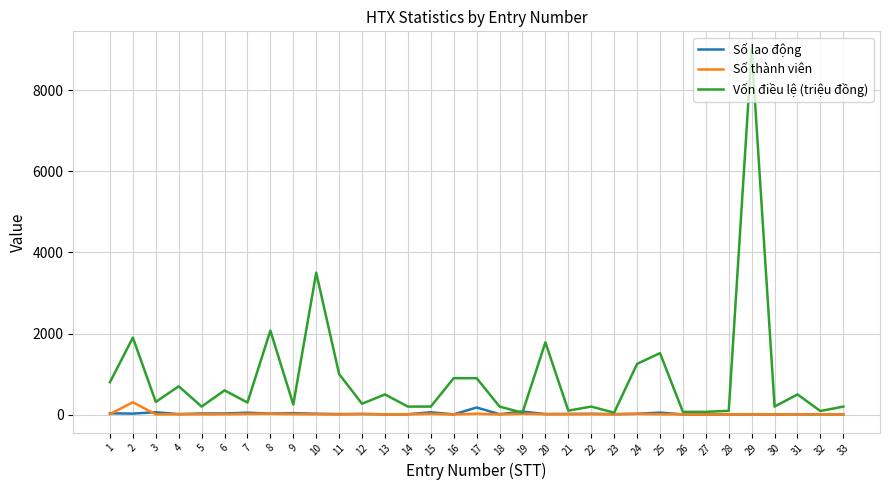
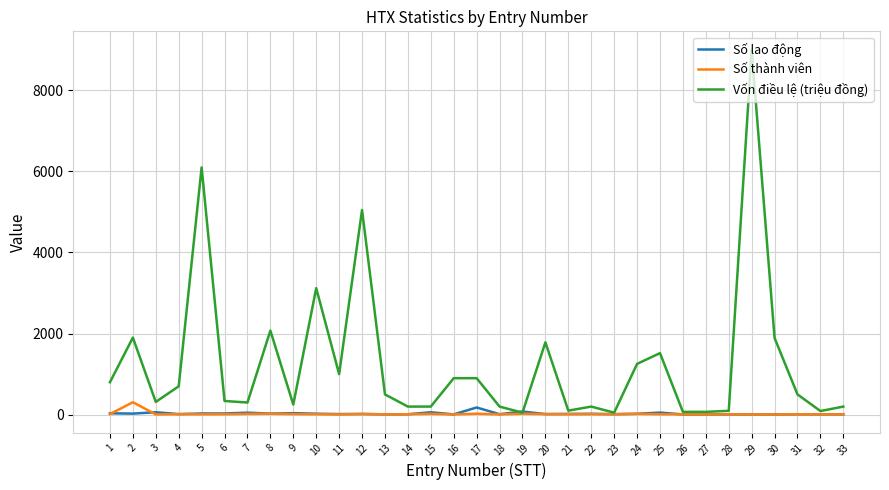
Vốn điều lệ (triệu đồng), 5: 200 -> 6100
Vốn điều lệ (triệu đồng), 6: 600 -> 300
Vốn điều lệ (triệu đồng), 10: 3500 -> 3100
Vốn điều lệ (triệu đồng), 12: 300 -> 5000
Vốn điều lệ (triệu đồng), 30: 200 -> 1900
